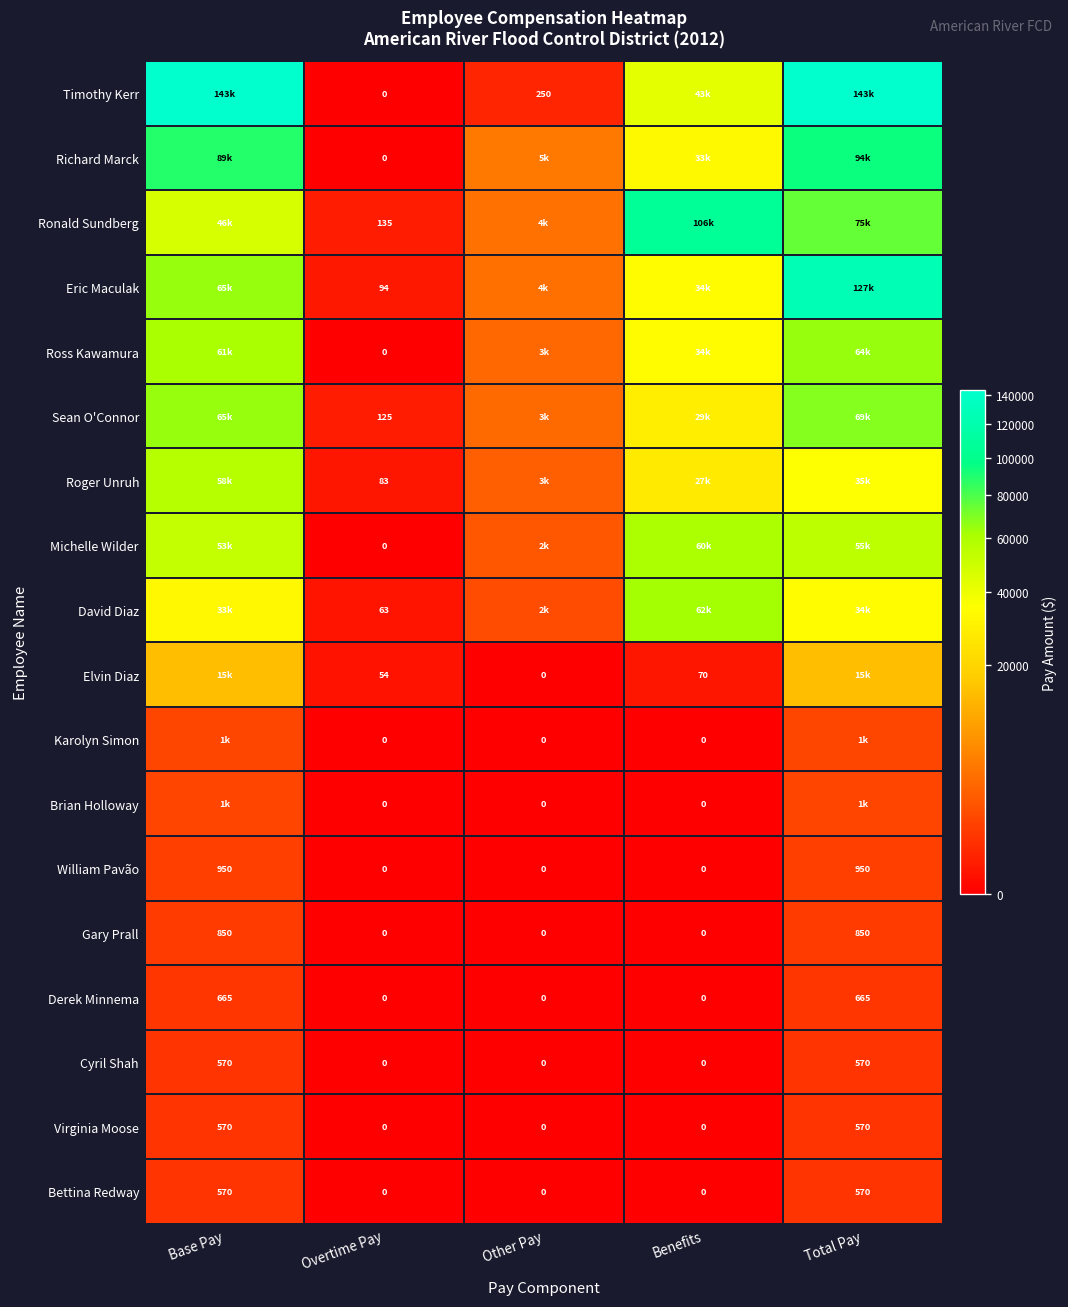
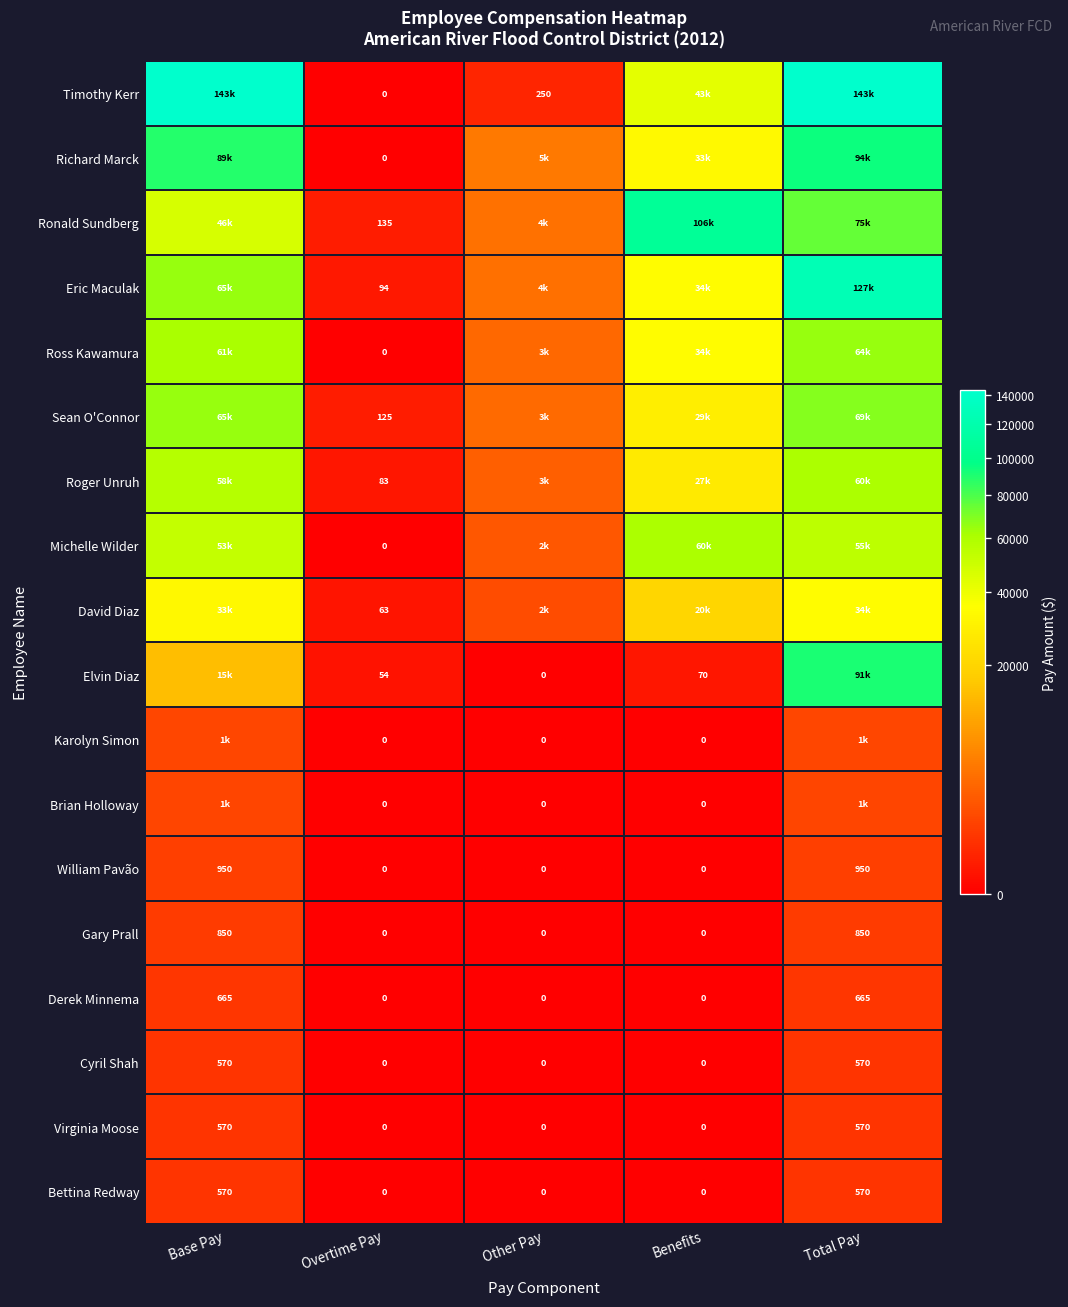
Roger Unruh, Total Pay: 35k -> 60k
David Diaz, Benefits: 62k -> 20k
Elvin Diaz, Total Pay: 15k -> 91k
